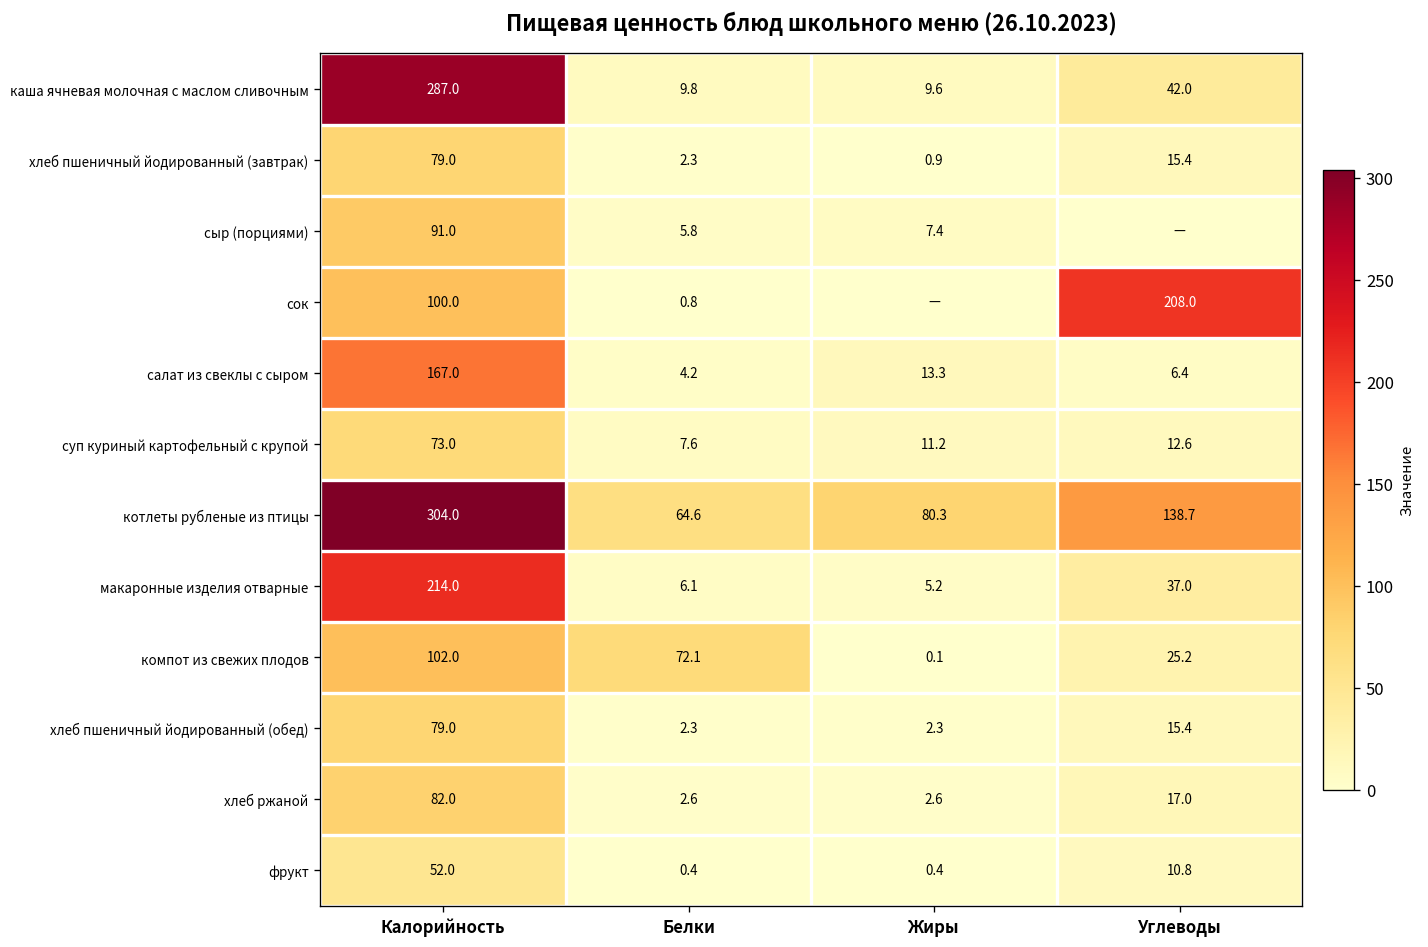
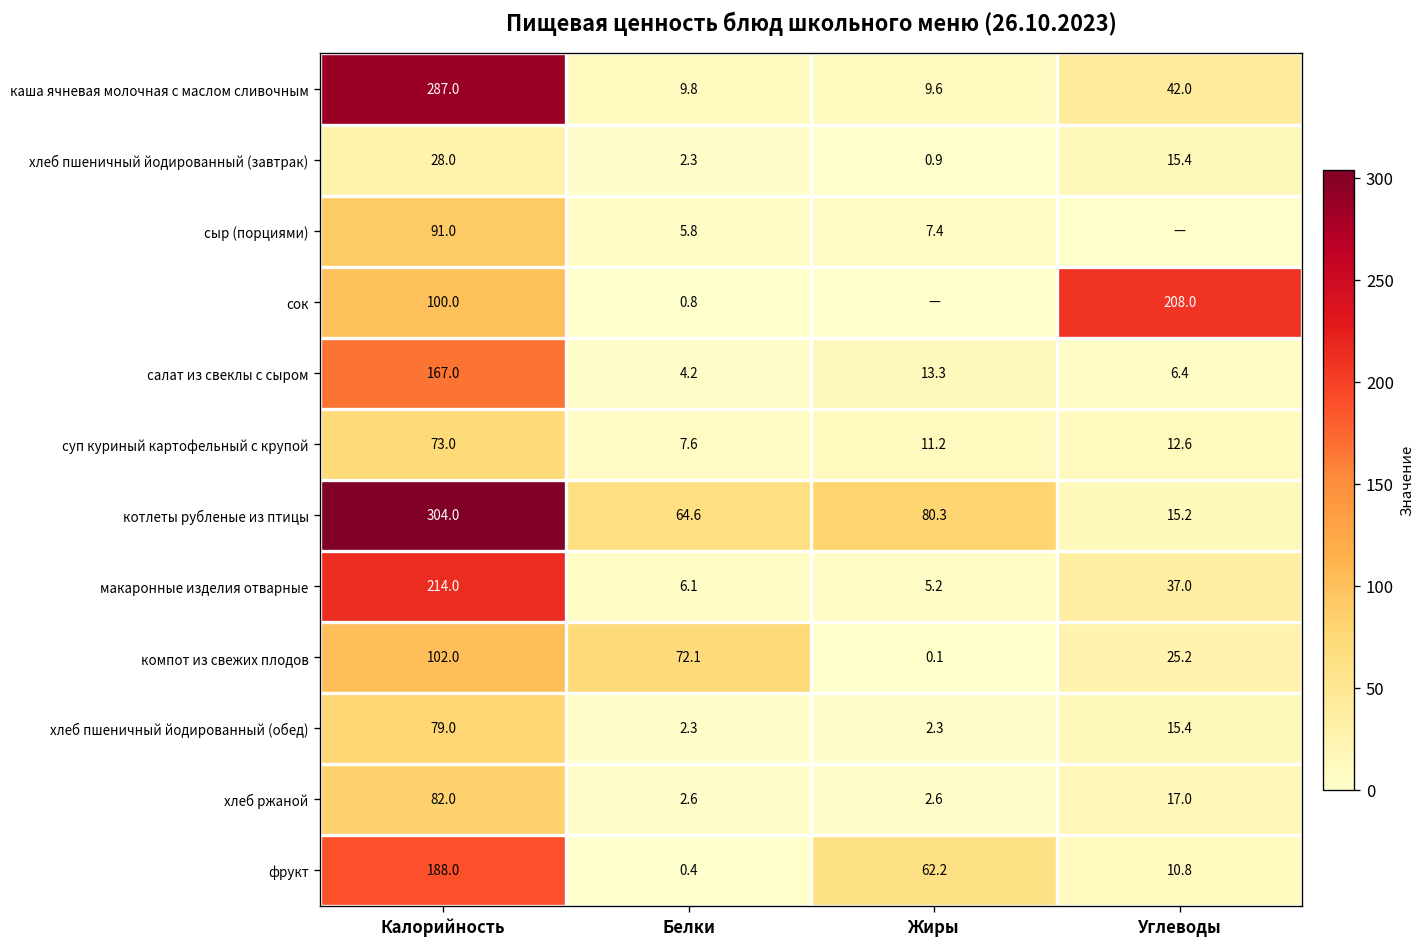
хлеб пшеничный йодированный (завтрак), Калорийность: 79.0 -> 28.0
котлеты рубленые из птицы, Углеводы: 138.7 -> 15.2
фрукт, Калорийность: 52.0 -> 188.0
фрукт, Жиры: 0.4 -> 62.2
